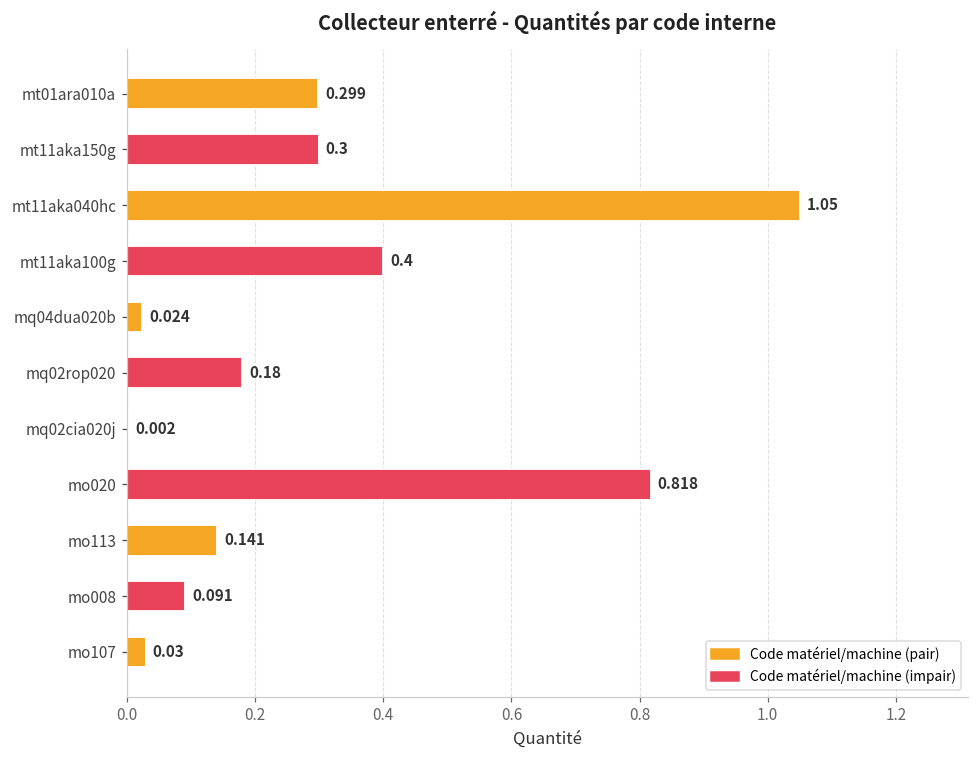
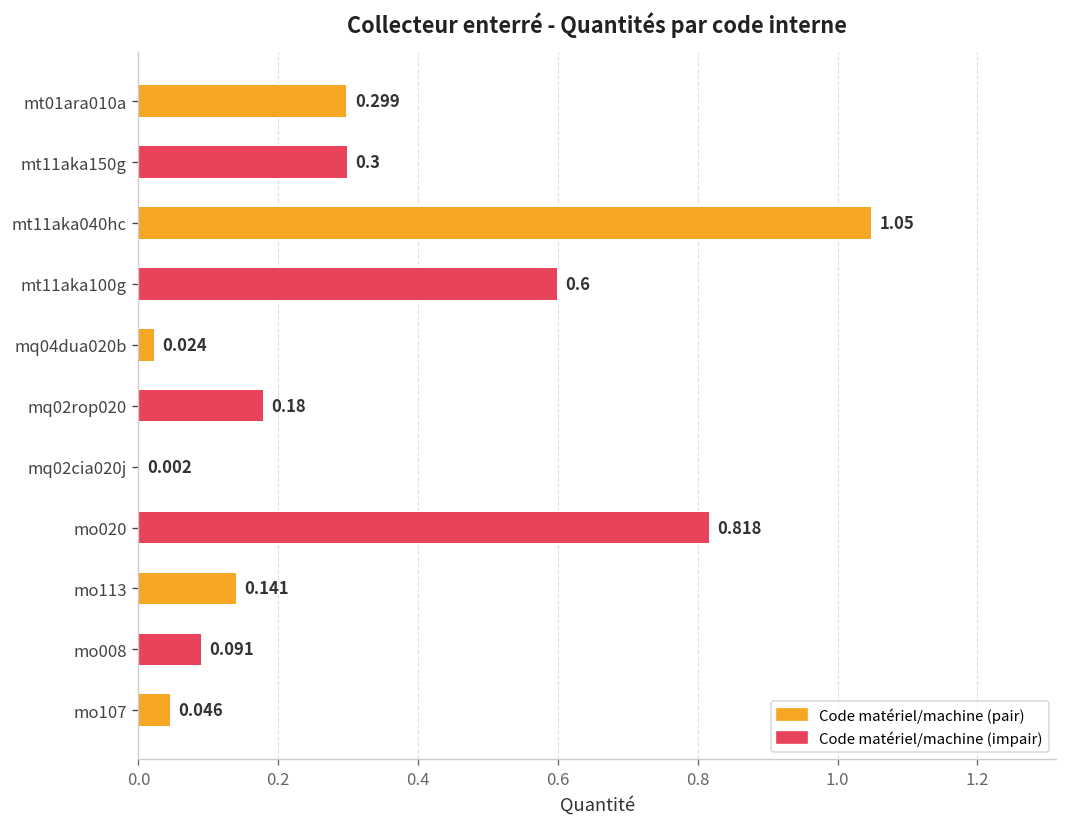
mt11aka100g: 0.4 -> 0.6
mo107: 0.03 -> 0.046
